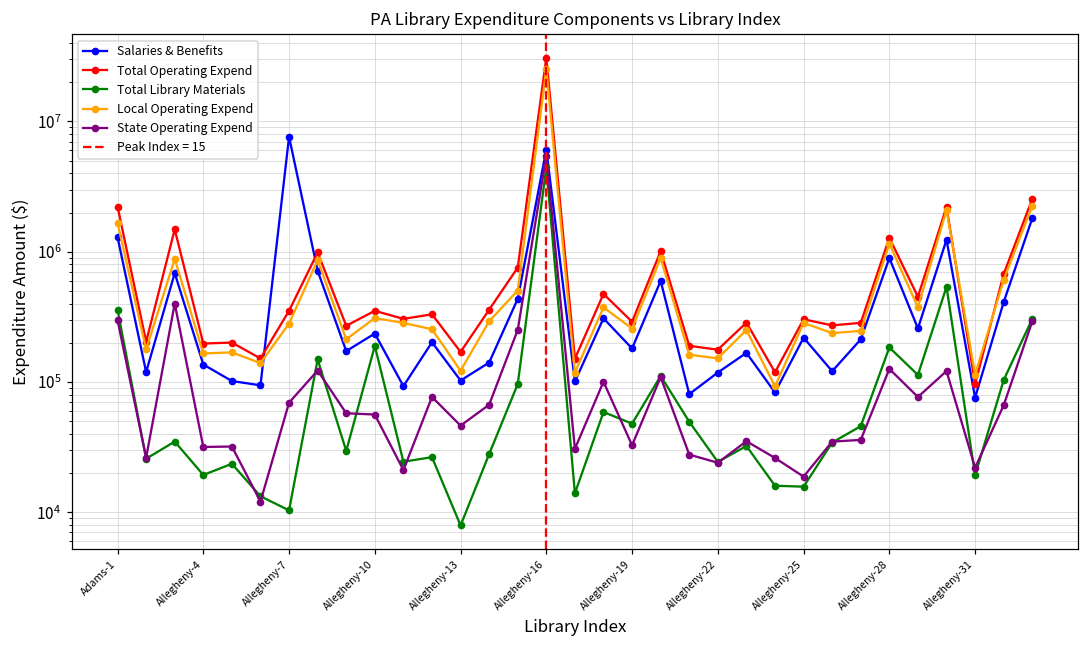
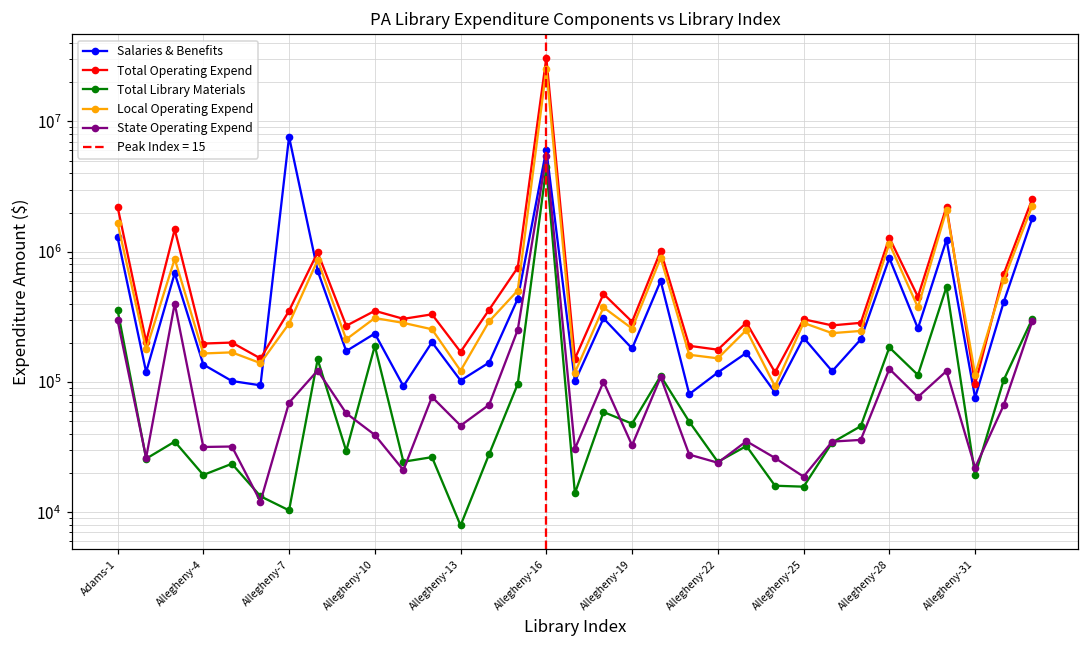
State Operating Expend, Allegheny-10: 60000 -> 39000
